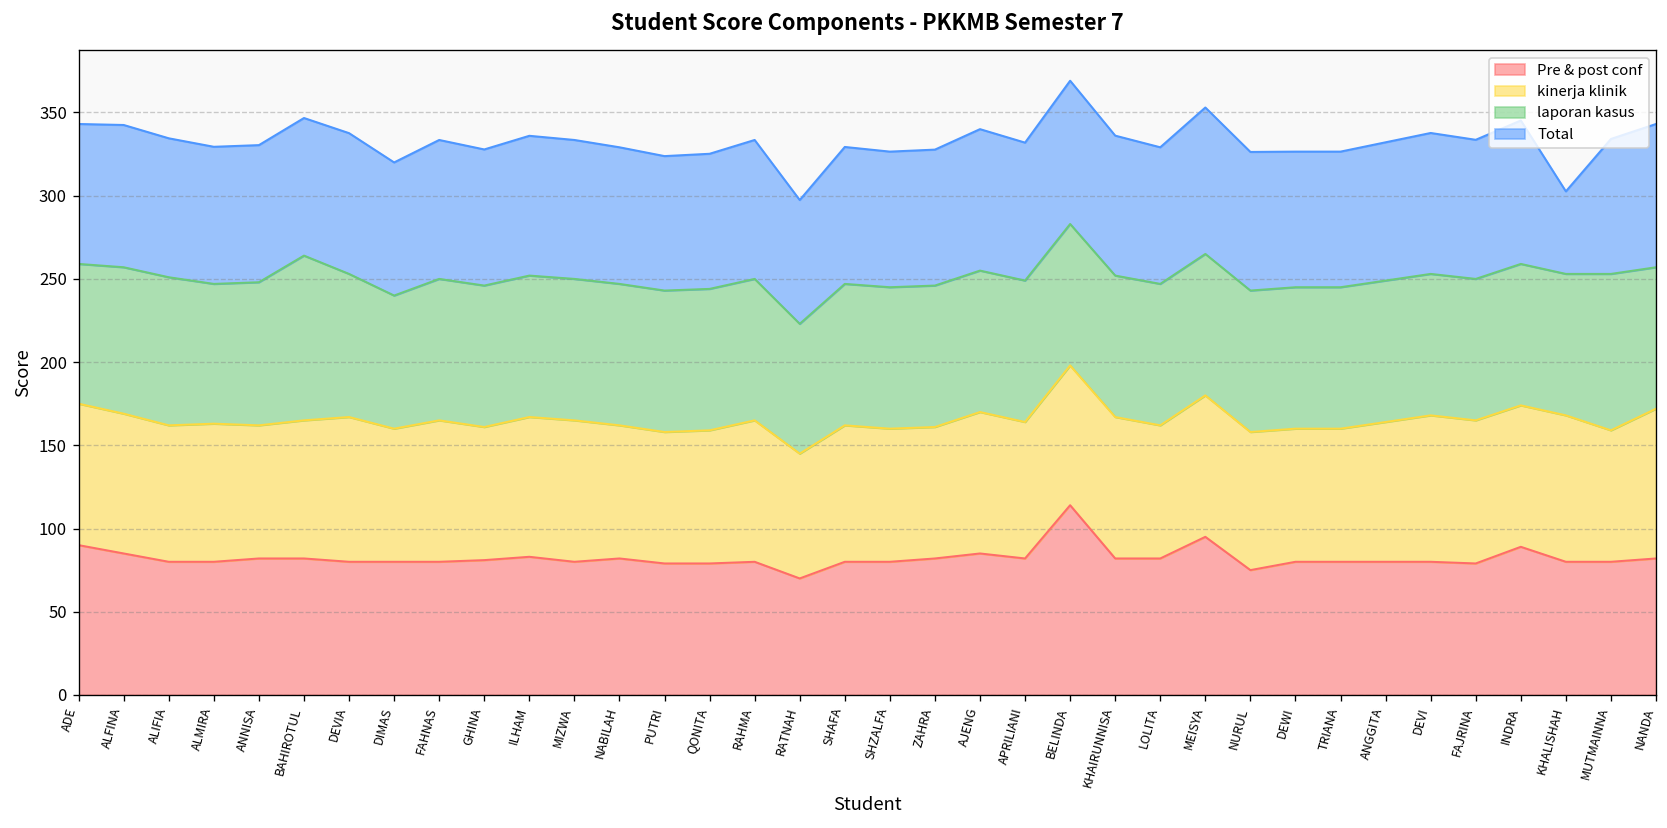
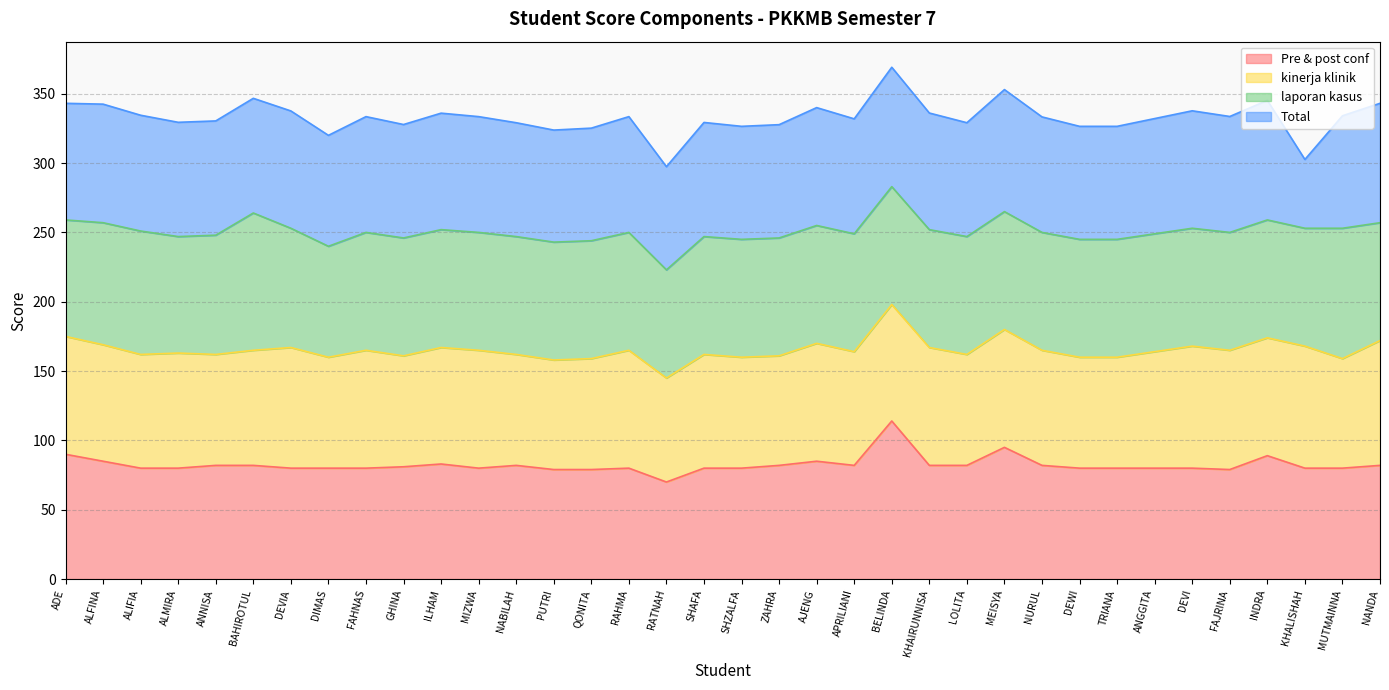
Pre & post conf, NURUL: 75 -> 82
